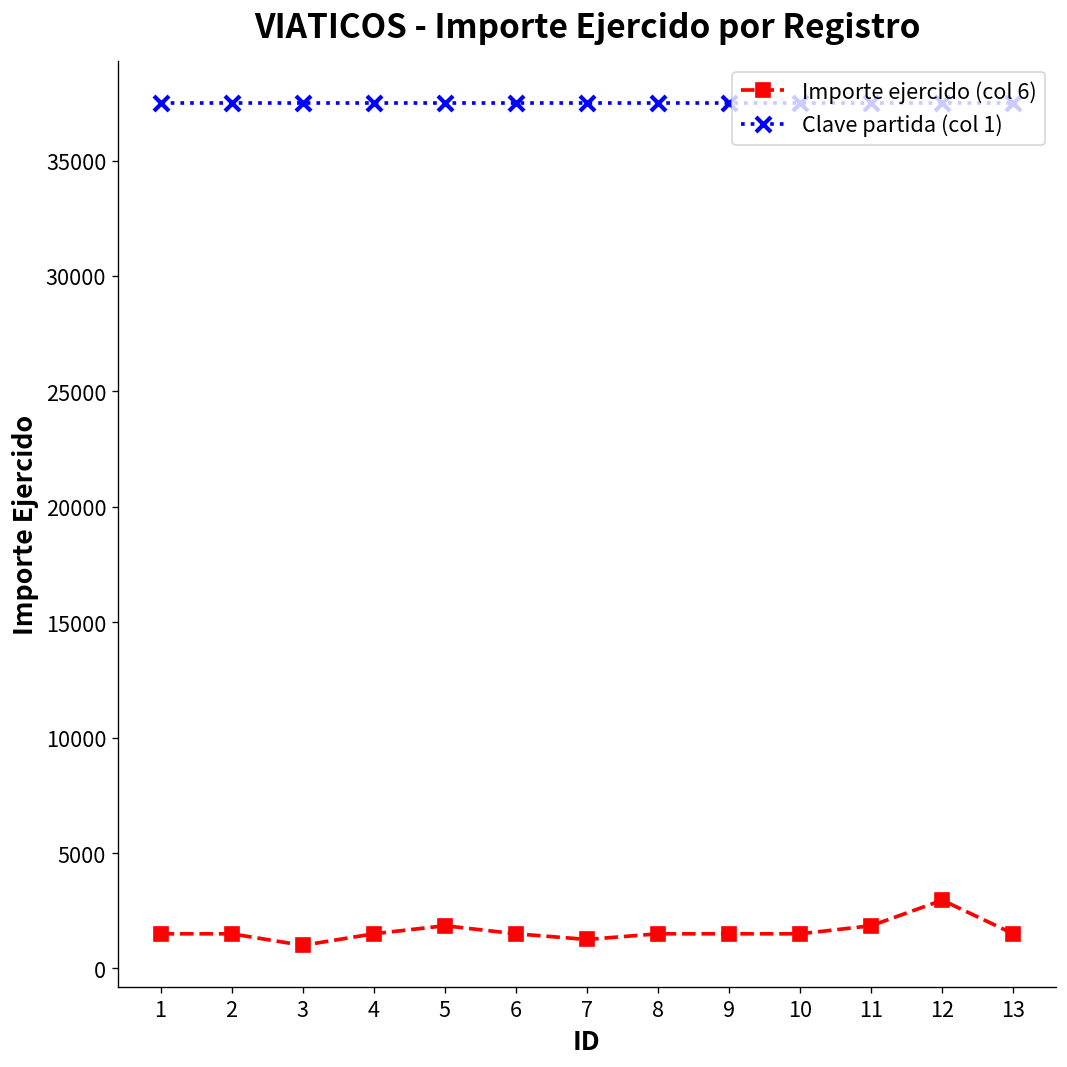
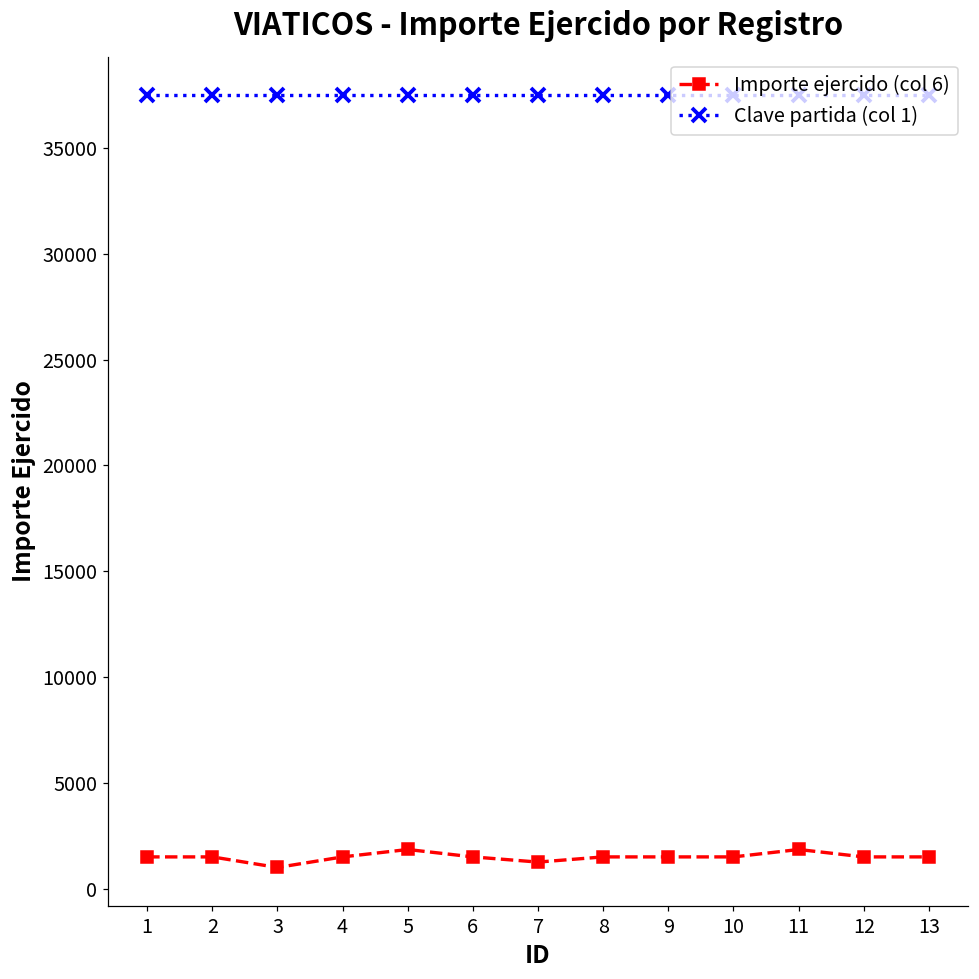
Importe ejercido (col 6), 12: 3000 -> 1500
